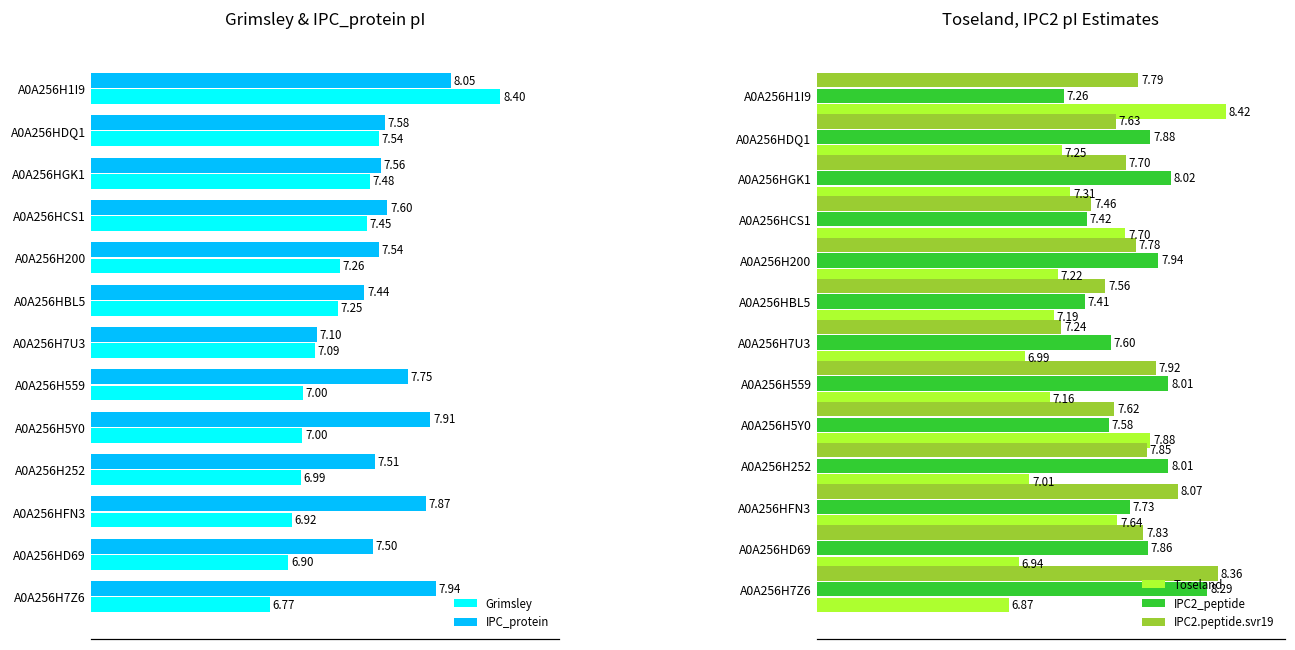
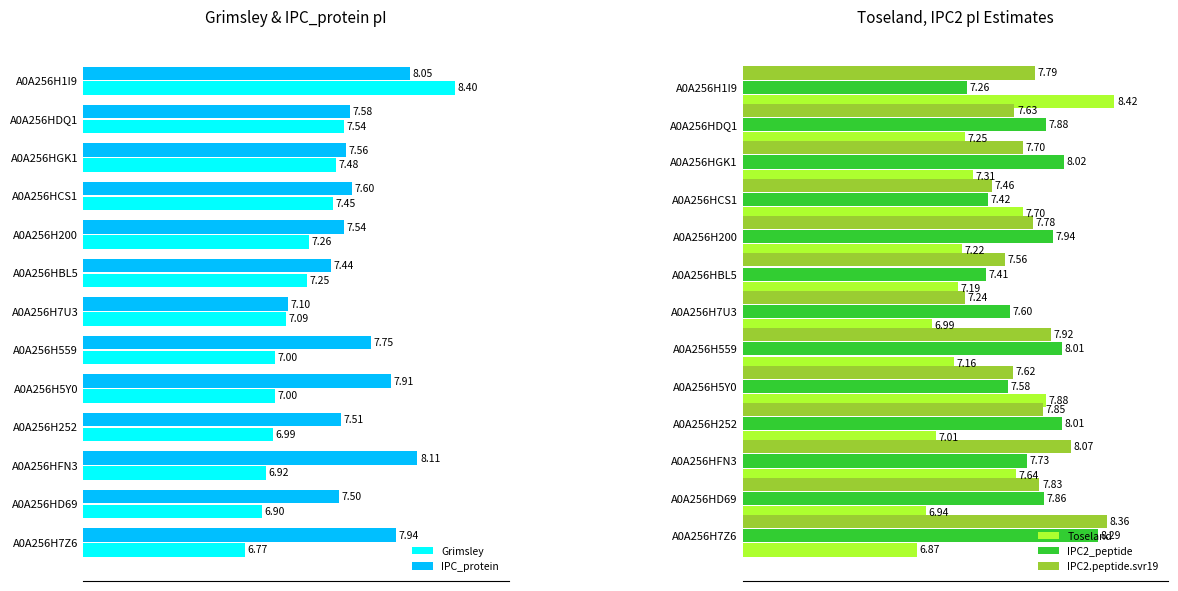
Grimsley & IPC_protein pI, IPC_protein, A0A256HFN3: 7.87 -> 8.11
